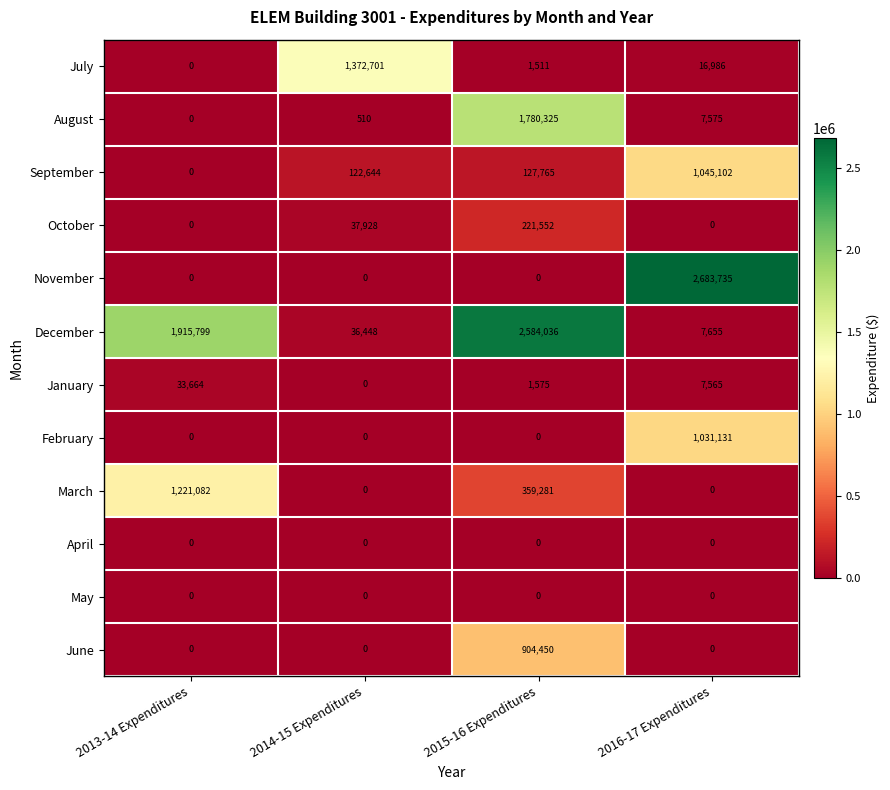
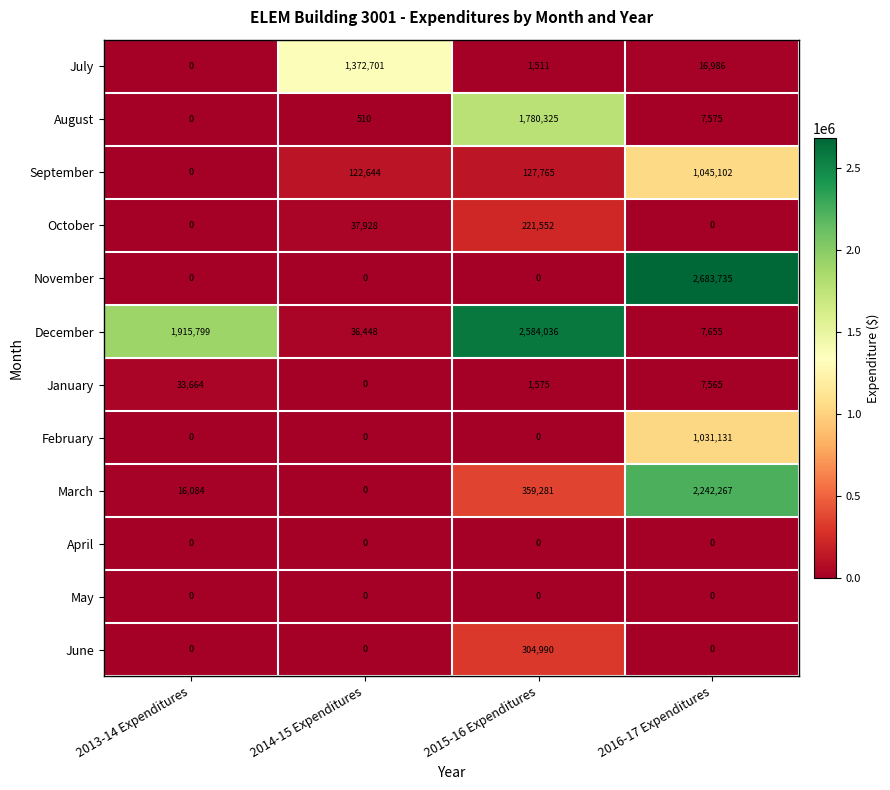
March, 2013-14 Expenditures: 1,221,082 -> 16,084
March, 2016-17 Expenditures: 0 -> 2,242,267
June, 2015-16 Expenditures: 904,450 -> 304,990
